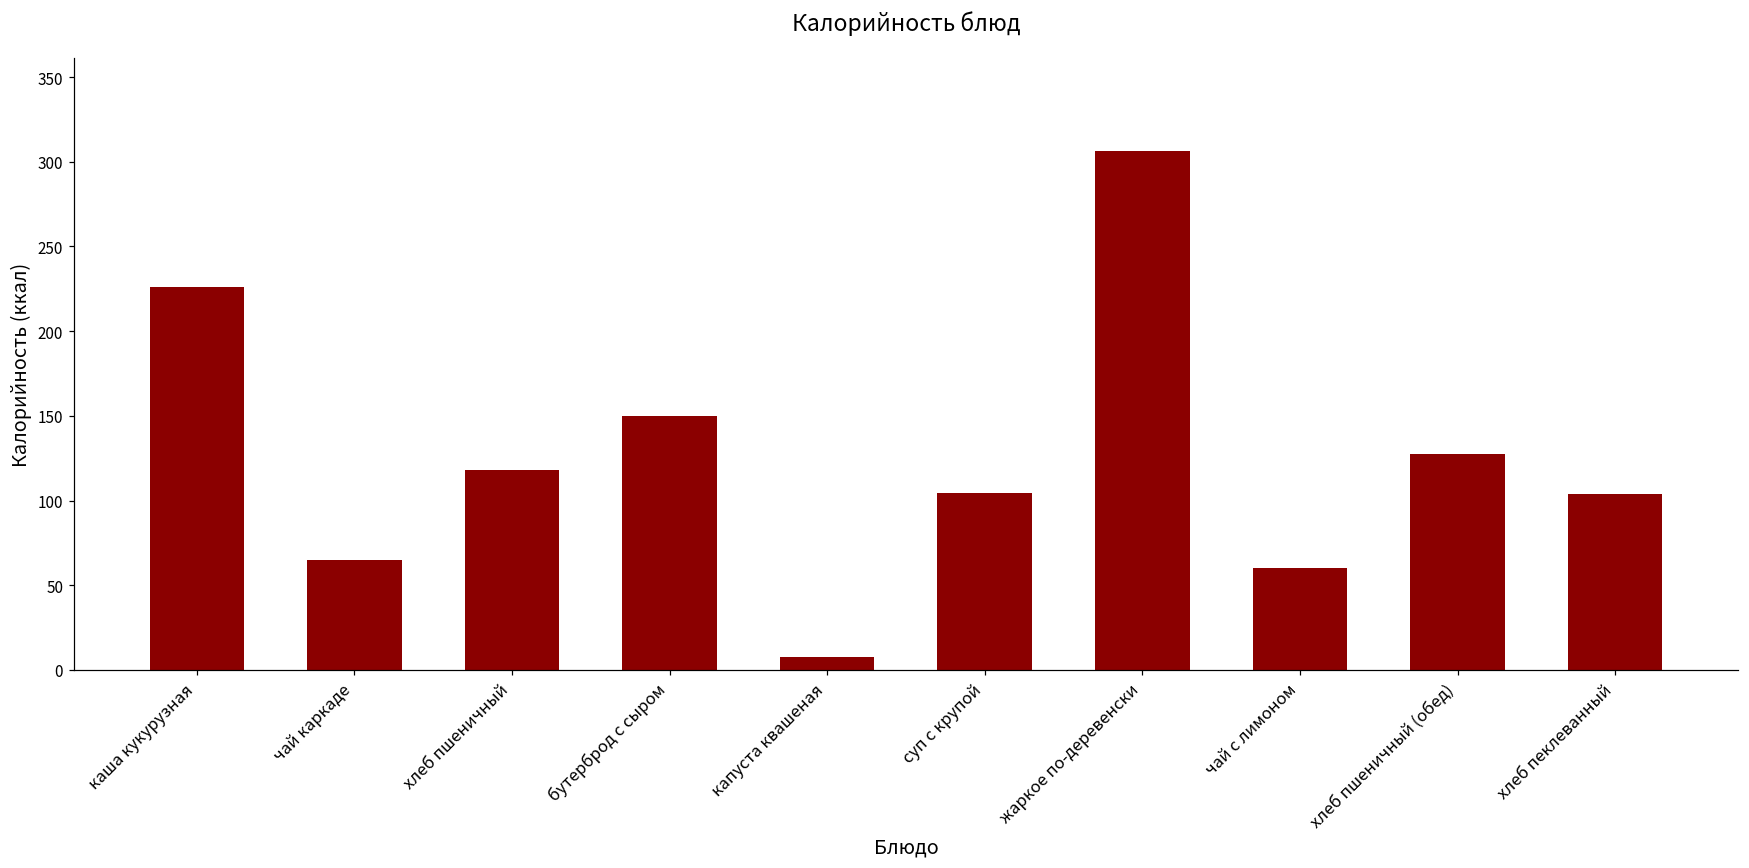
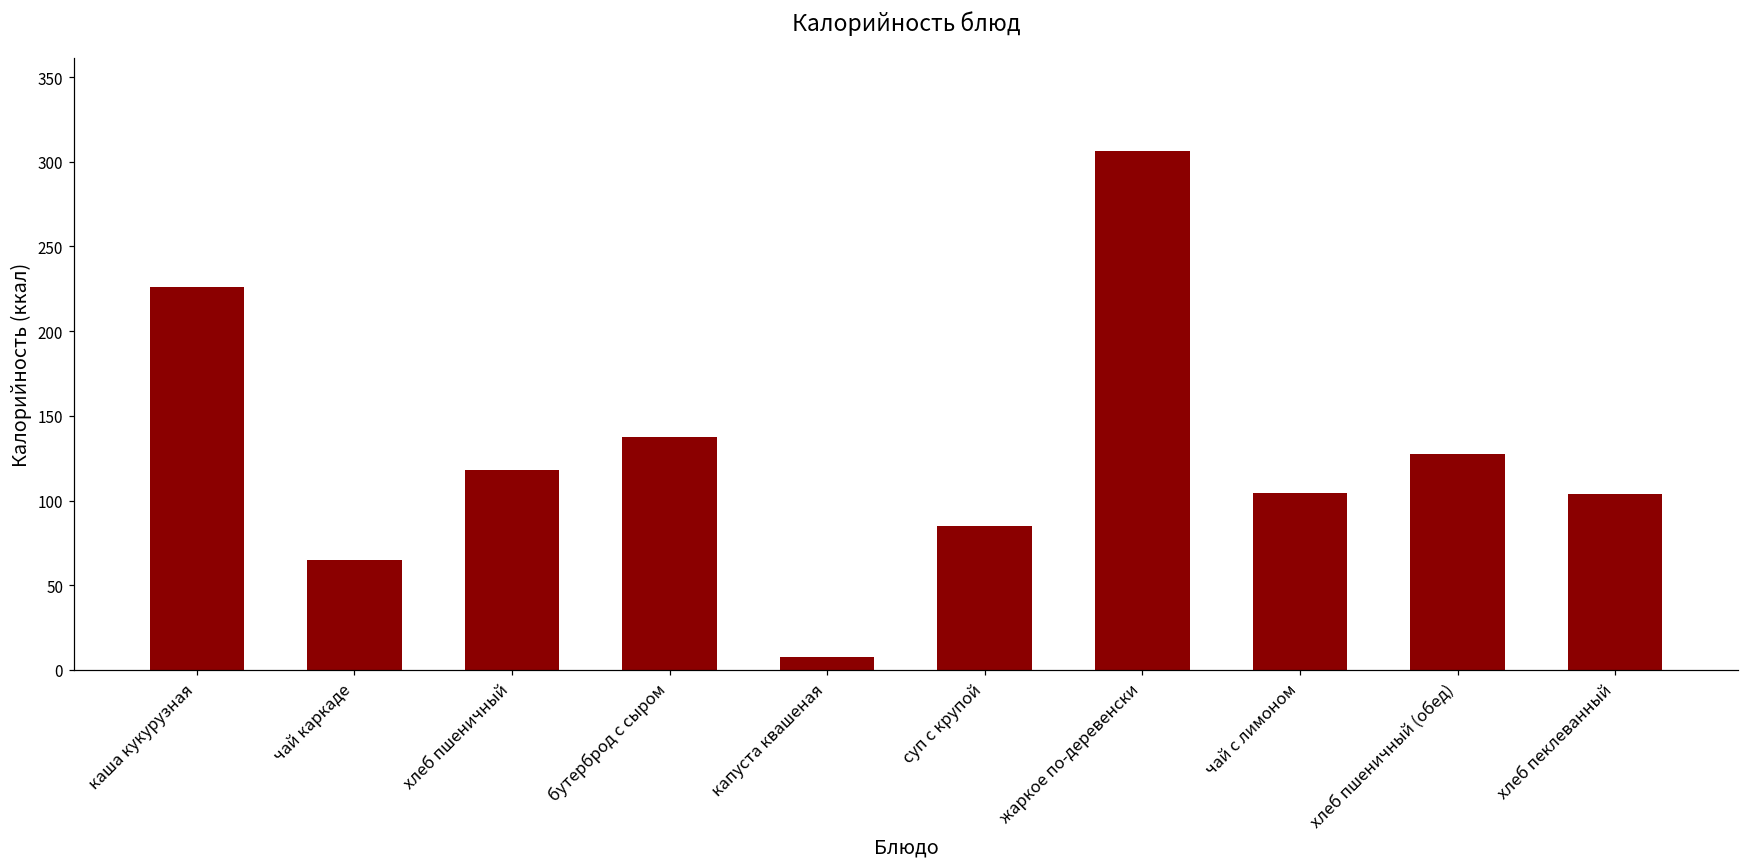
бутерброд с сыром: 150 -> 138
суп с крупой: 104 -> 85
чай с лимоном: 60 -> 105
